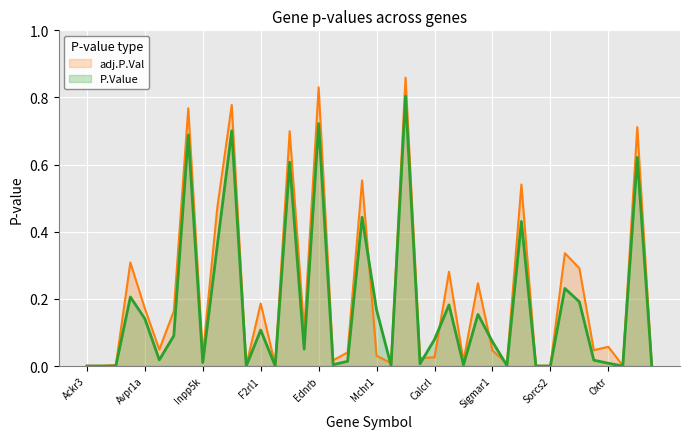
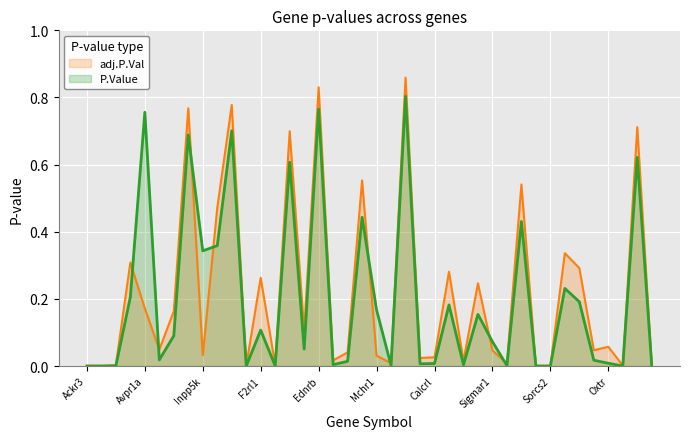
P.Value, Avpr1a: 0.14 -> 0.76
P.Value, Inpp5k: 0.01 -> 0.34
adj.P.Val, F2rl1: 0.19 -> 0.26
P.Value, Ednrb: 0.72 -> 0.76
P.Value, Calcrl: 0.08 -> 0.01
